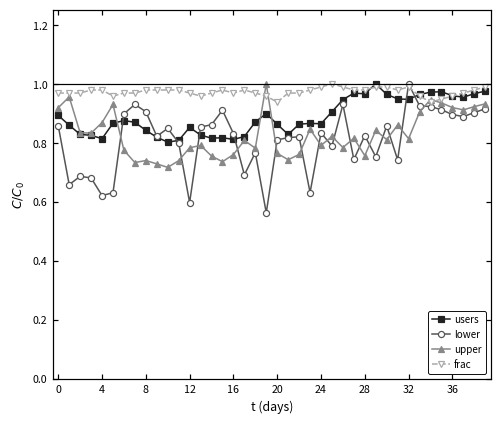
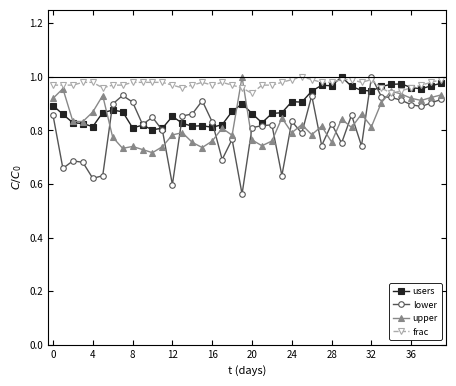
users, 8: 0.84 -> 0.81
users, 24: 0.86 -> 0.91
